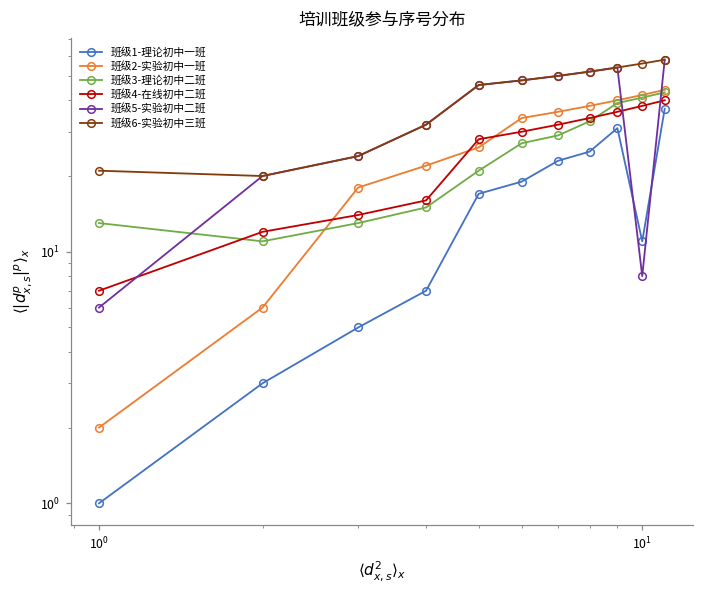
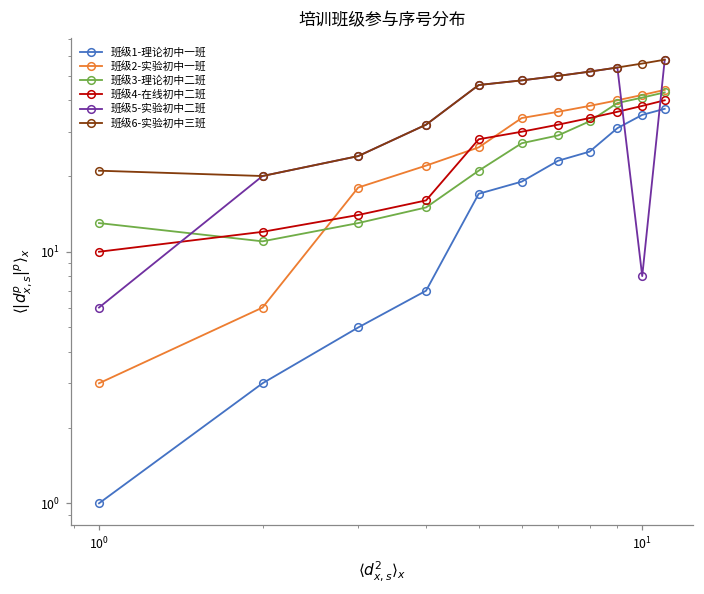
班级2-实验初中一班, 10^0: 2 -> 3
班级4-在线初中二班, 10^0: 7 -> 10
班级1-理论初中一班, 10^1: 11 -> 35
